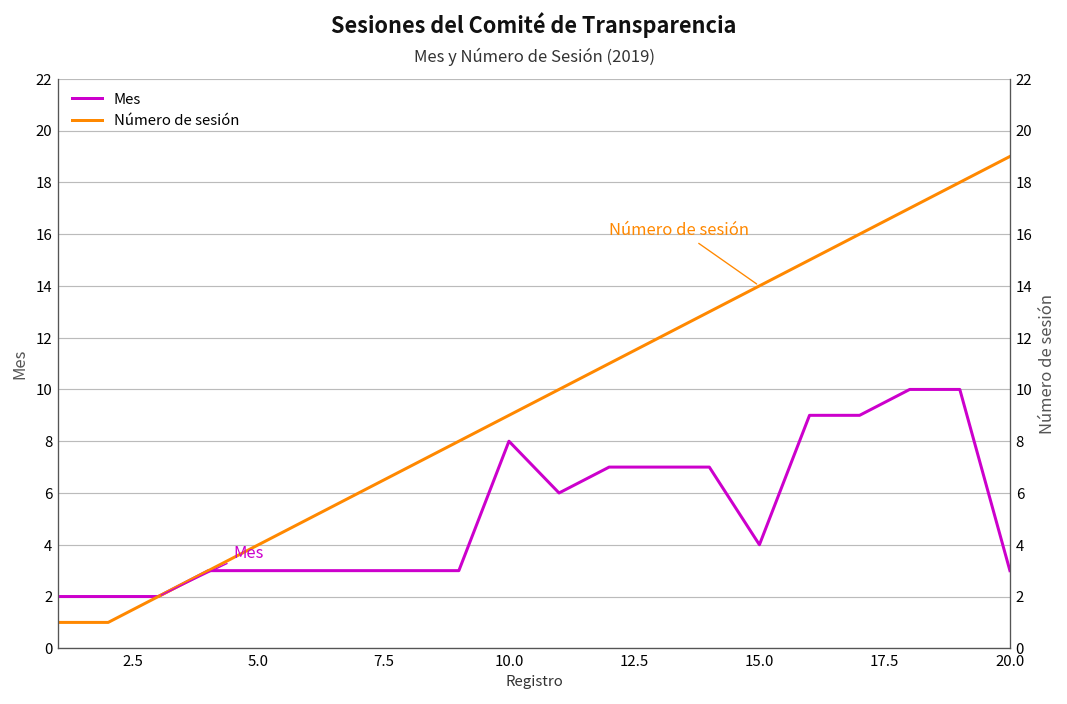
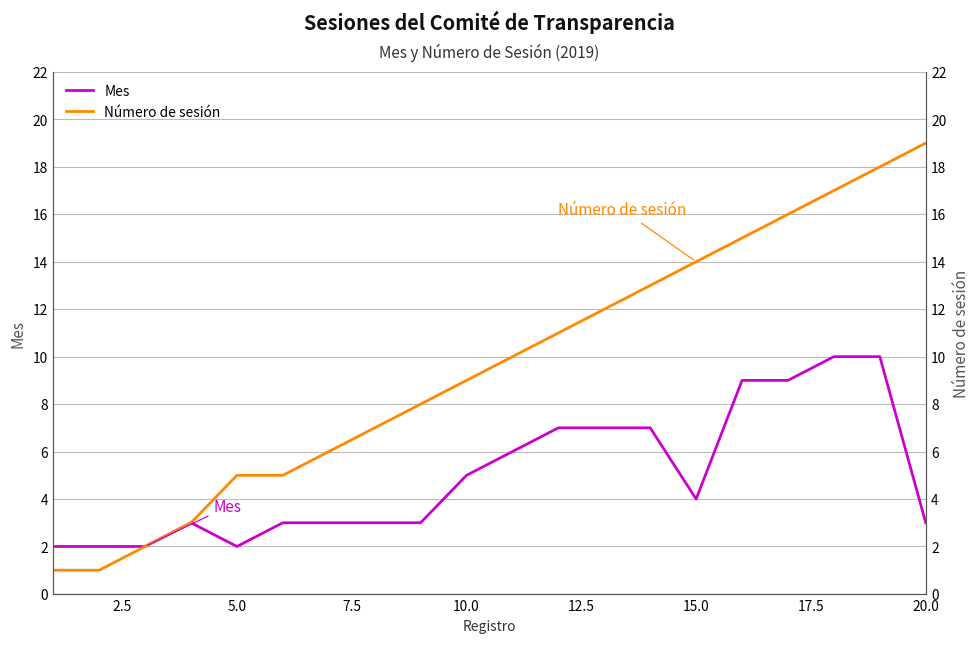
Mes, 5.0: 3 -> 2
Número de sesión, 5.0: 4 -> 5
Mes, 10.0: 8 -> 5
